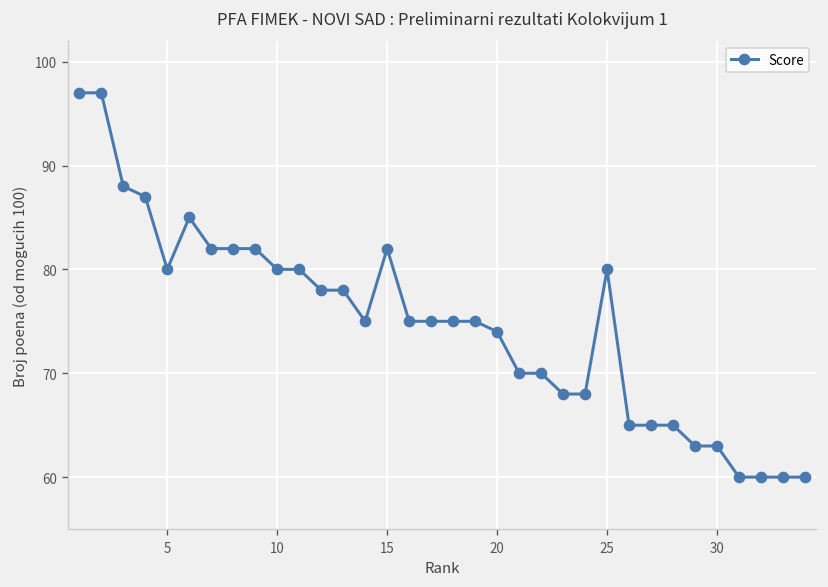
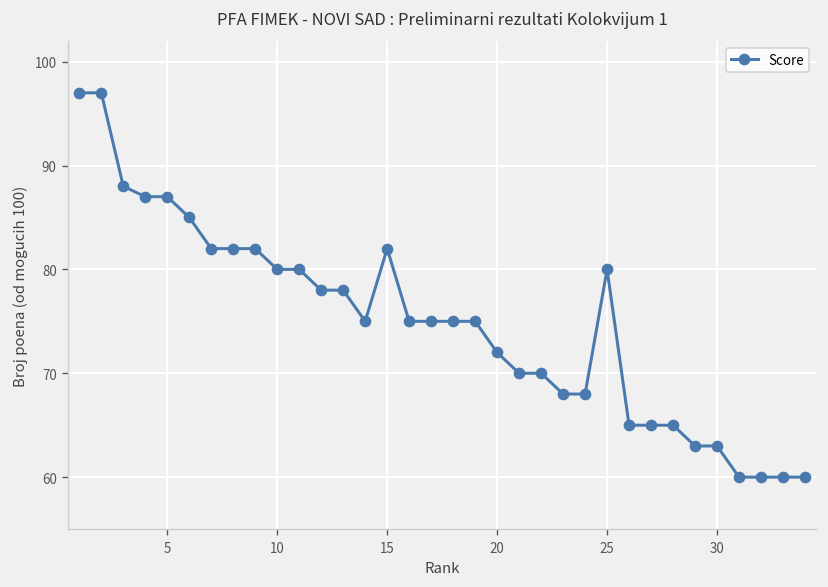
5: 80 -> 87
20: 74 -> 72
